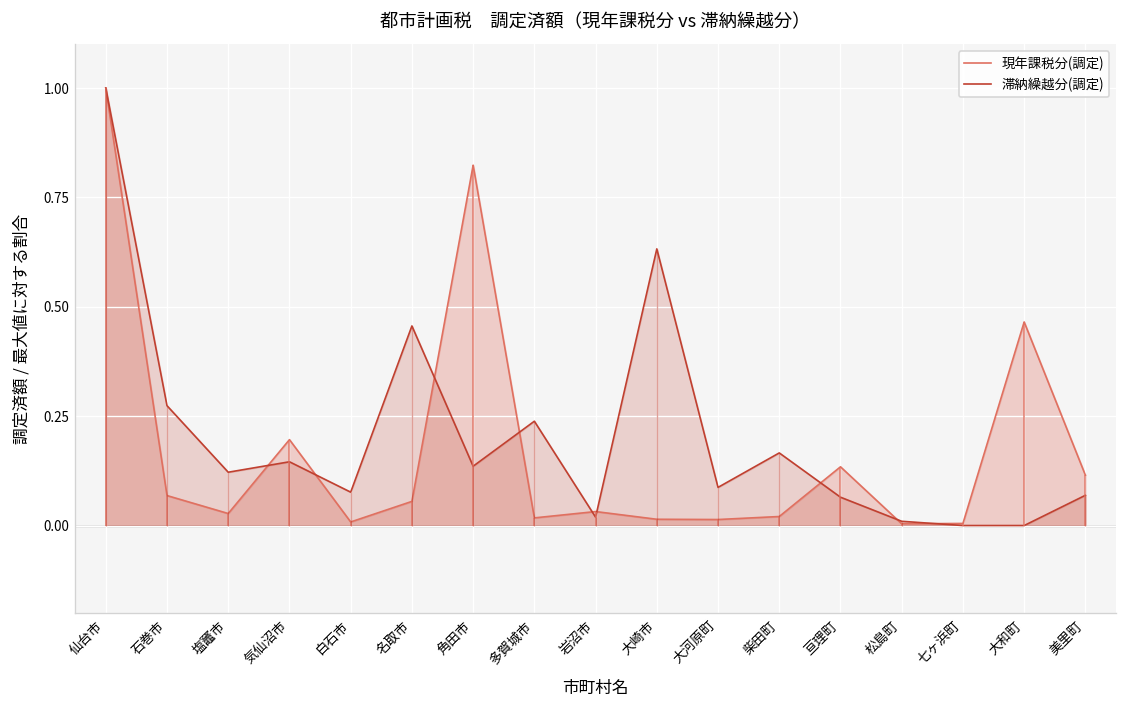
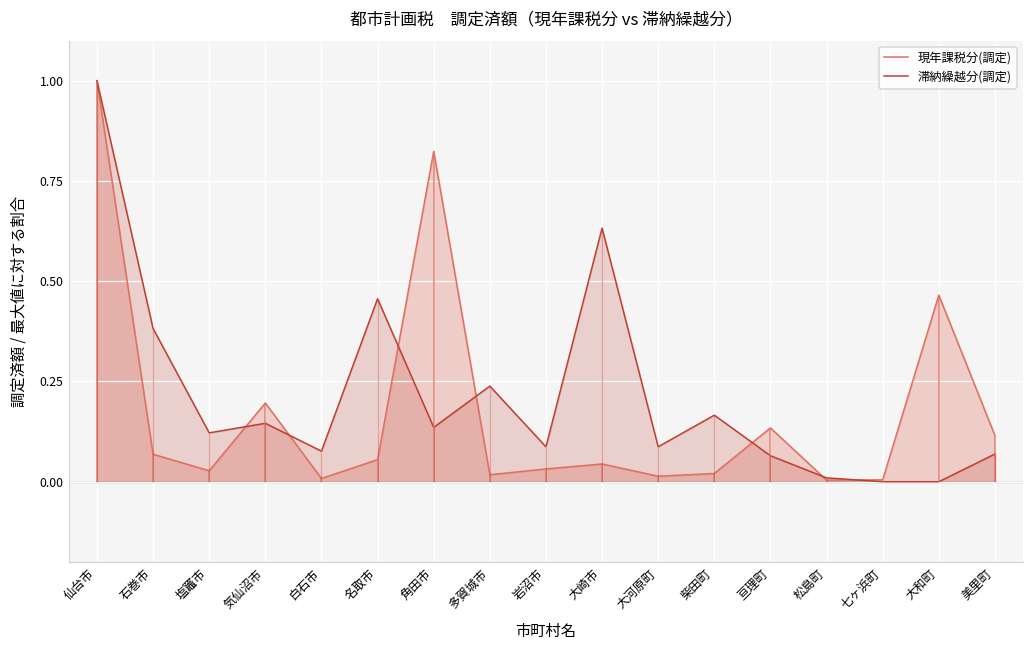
滞納繰越分(調定), 石巻市: 0.27 -> 0.38
滞納繰越分(調定), 岩沼市: 0.02 -> 0.09
現年課税分(調定), 大崎市: 0.01 -> 0.04
